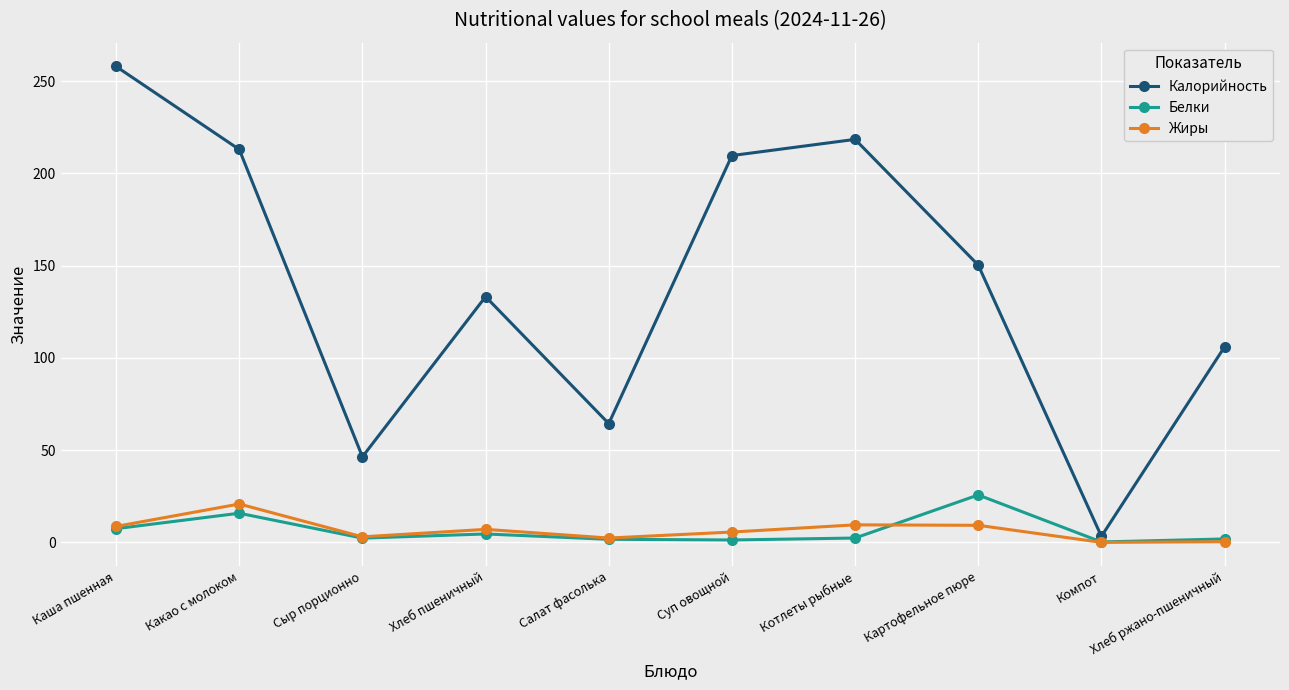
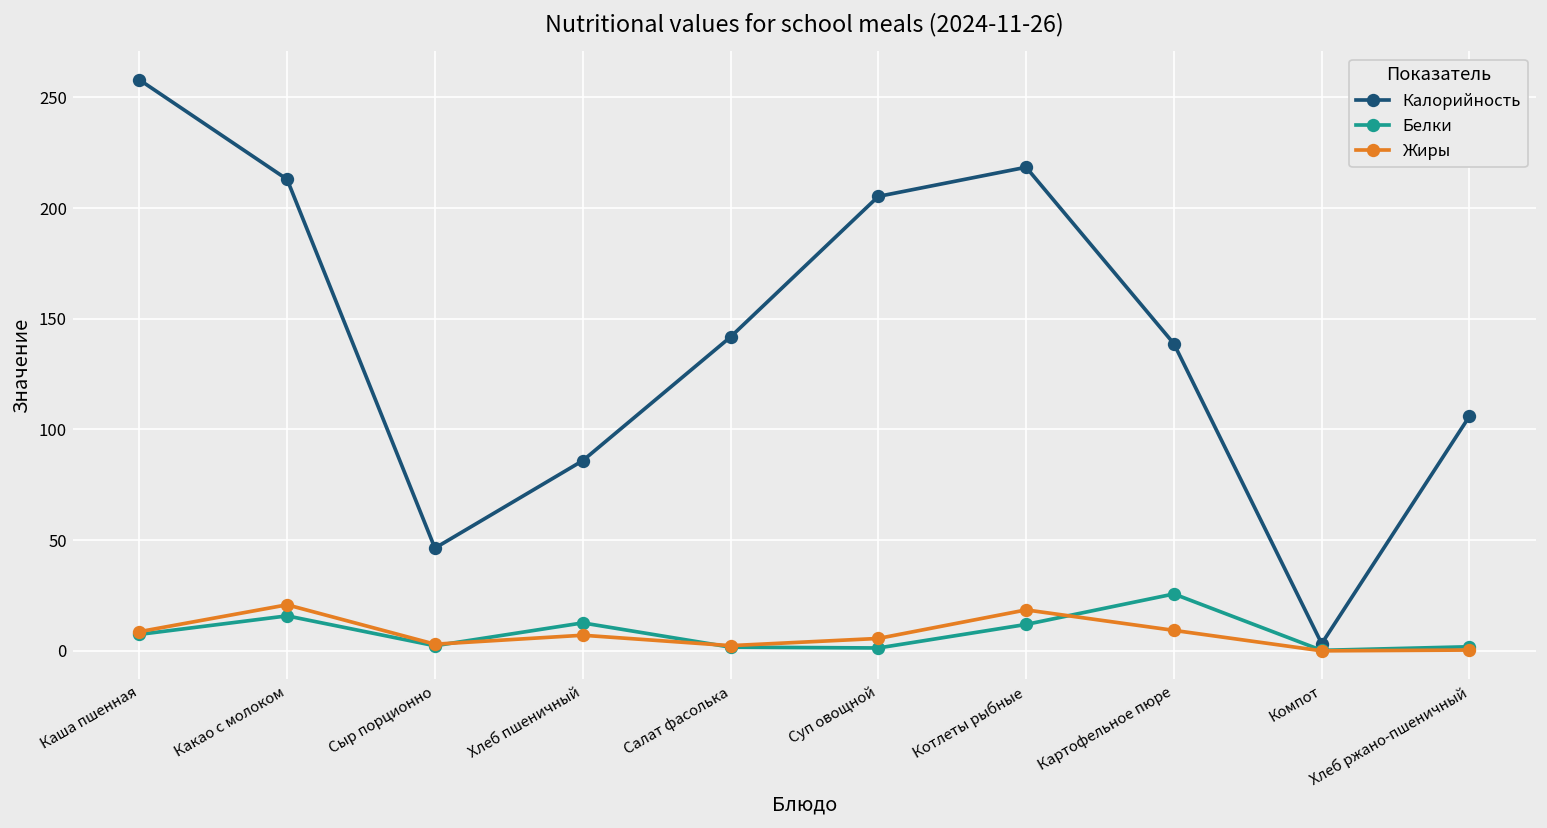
Калорийность, Хлеб пшеничный: 133 -> 86
Белки, Хлеб пшеничный: 5 -> 13
Калорийность, Салат фасолька: 64 -> 142
Калорийность, Суп овощной: 210 -> 205
Белки, Котлеты рыбные: 2 -> 12
Жиры, Котлеты рыбные: 10 -> 19
Калорийность, Картофельное пюре: 150 -> 139
